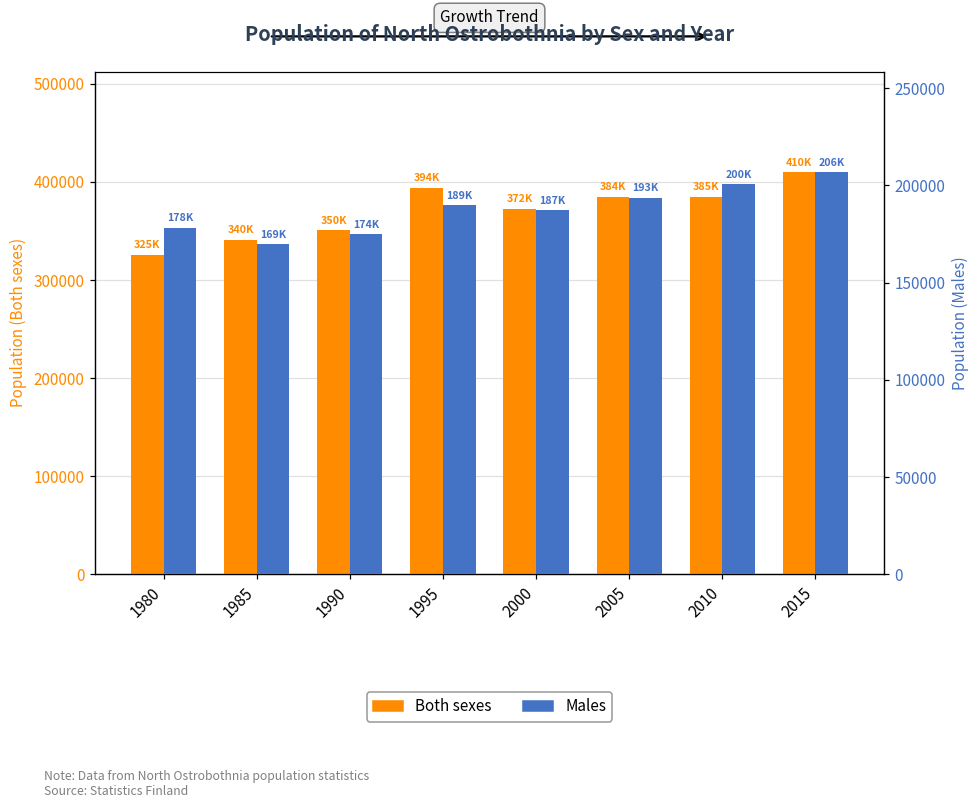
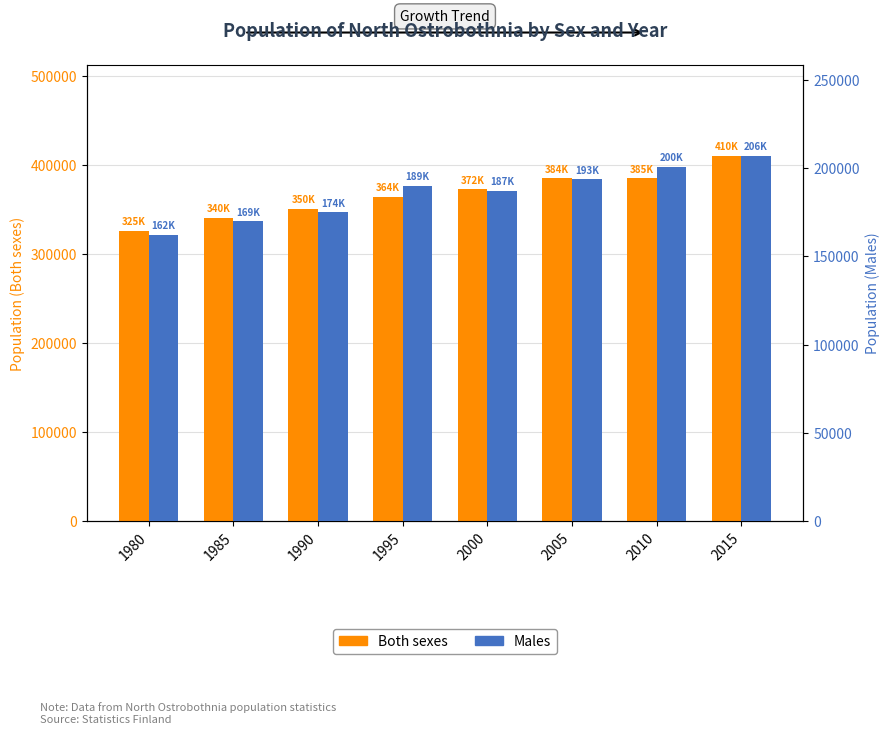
Both sexes, 1995: 394K -> 364K
Males, 1980: 178K -> 162K
